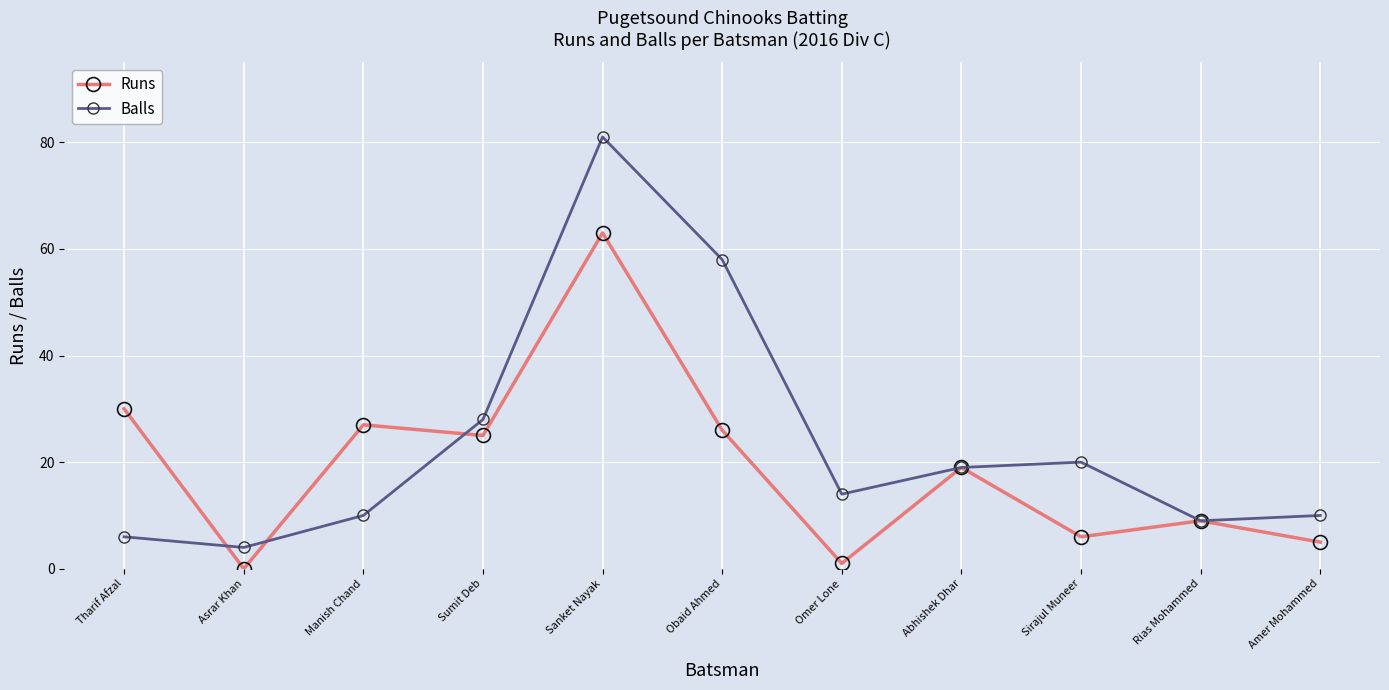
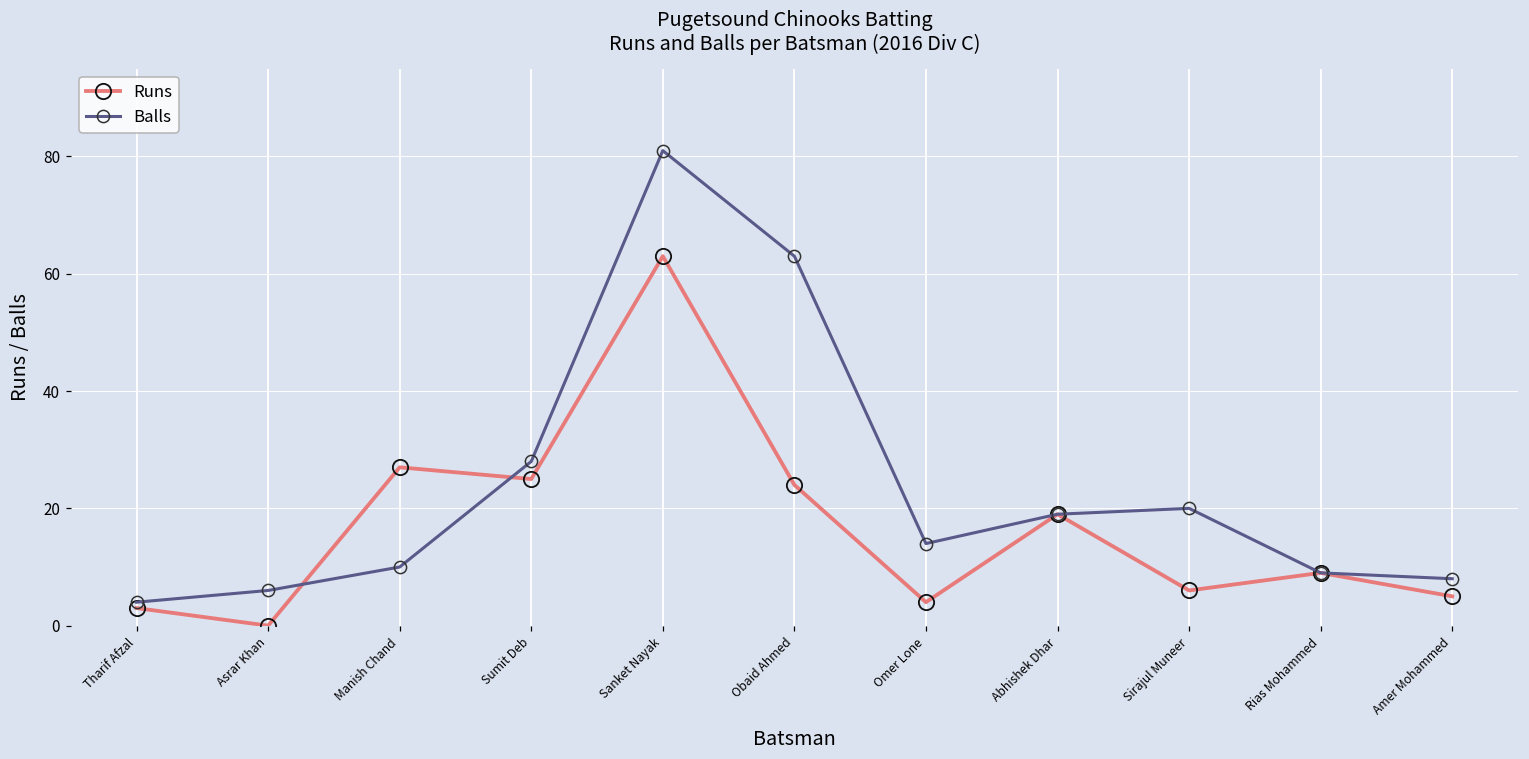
Runs, Tharif Afzal: 30 -> 3
Balls, Tharif Afzal: 6 -> 4
Balls, Asrar Khan: 4 -> 6
Runs, Obaid Ahmed: 26 -> 24
Balls, Obaid Ahmed: 58 -> 63
Runs, Omer Lone: 1 -> 4
Balls, Amer Mohammed: 10 -> 8
